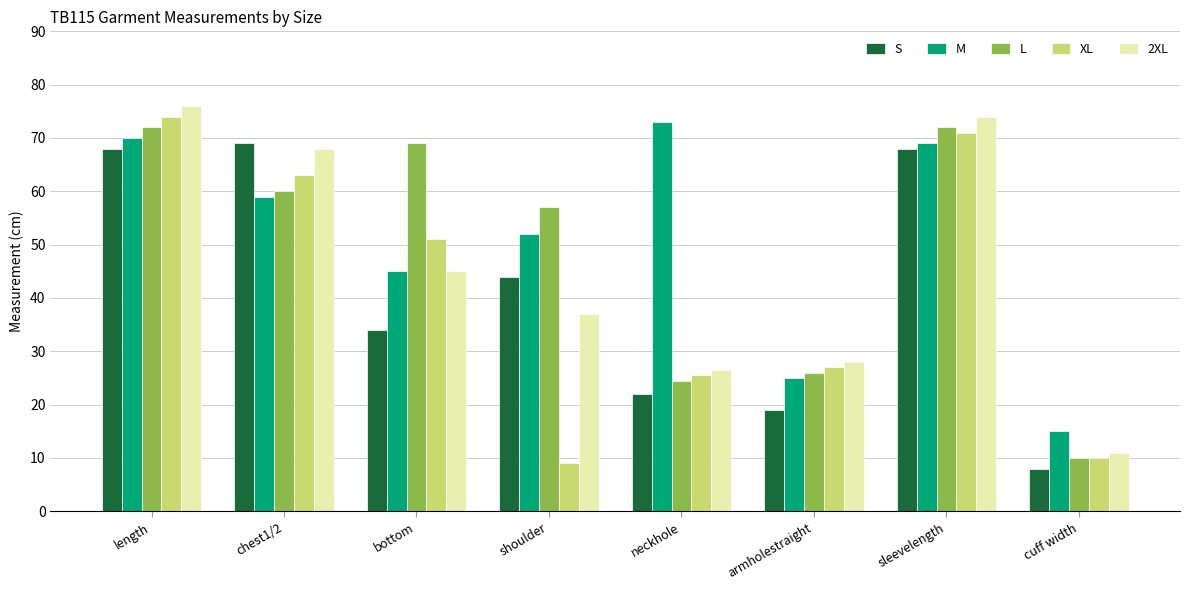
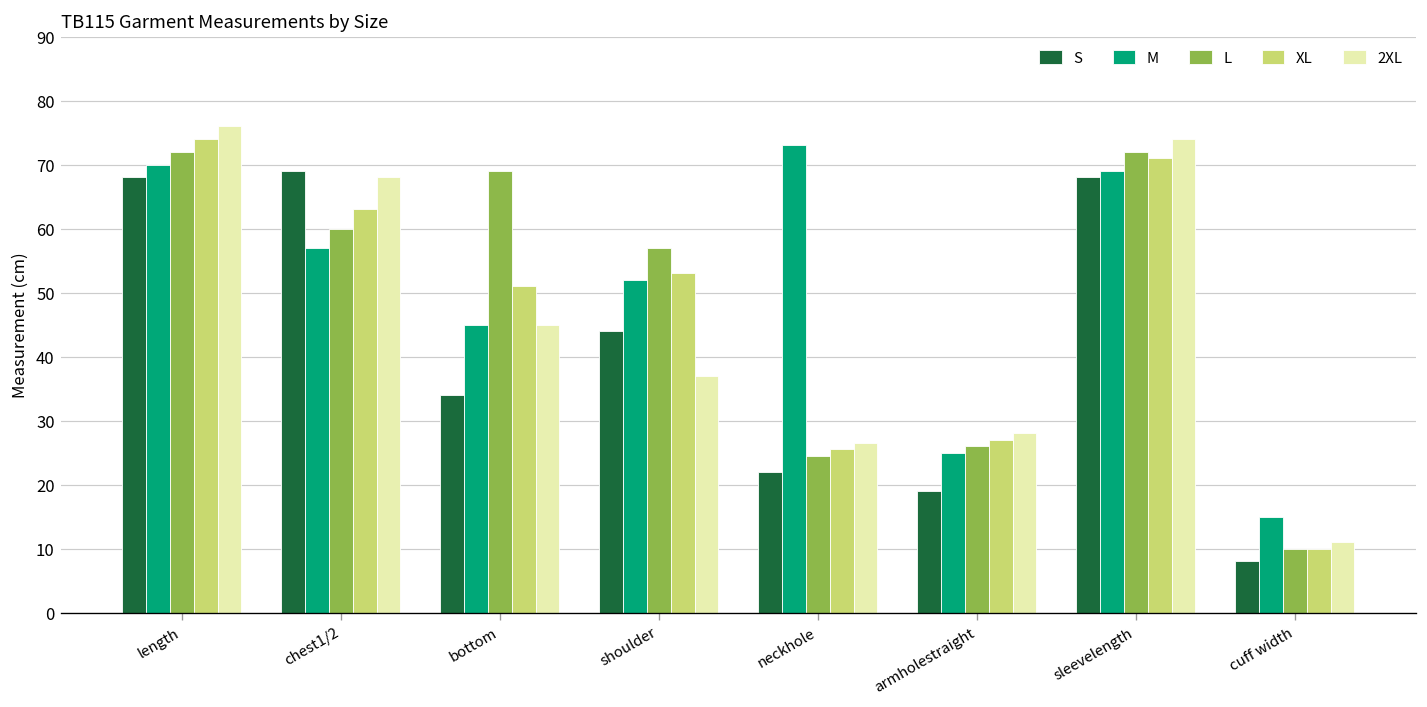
M, chest1/2: 59 -> 57
XL, shoulder: 9 -> 53
